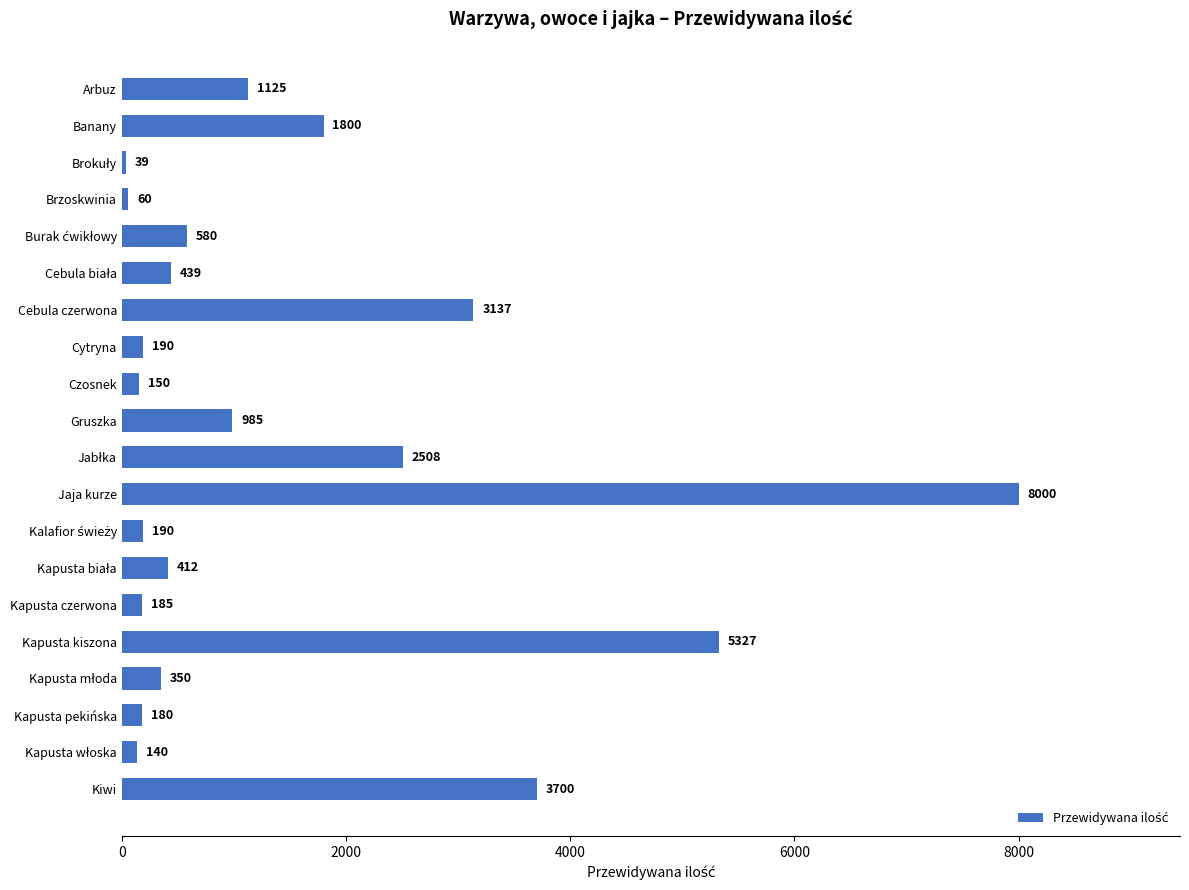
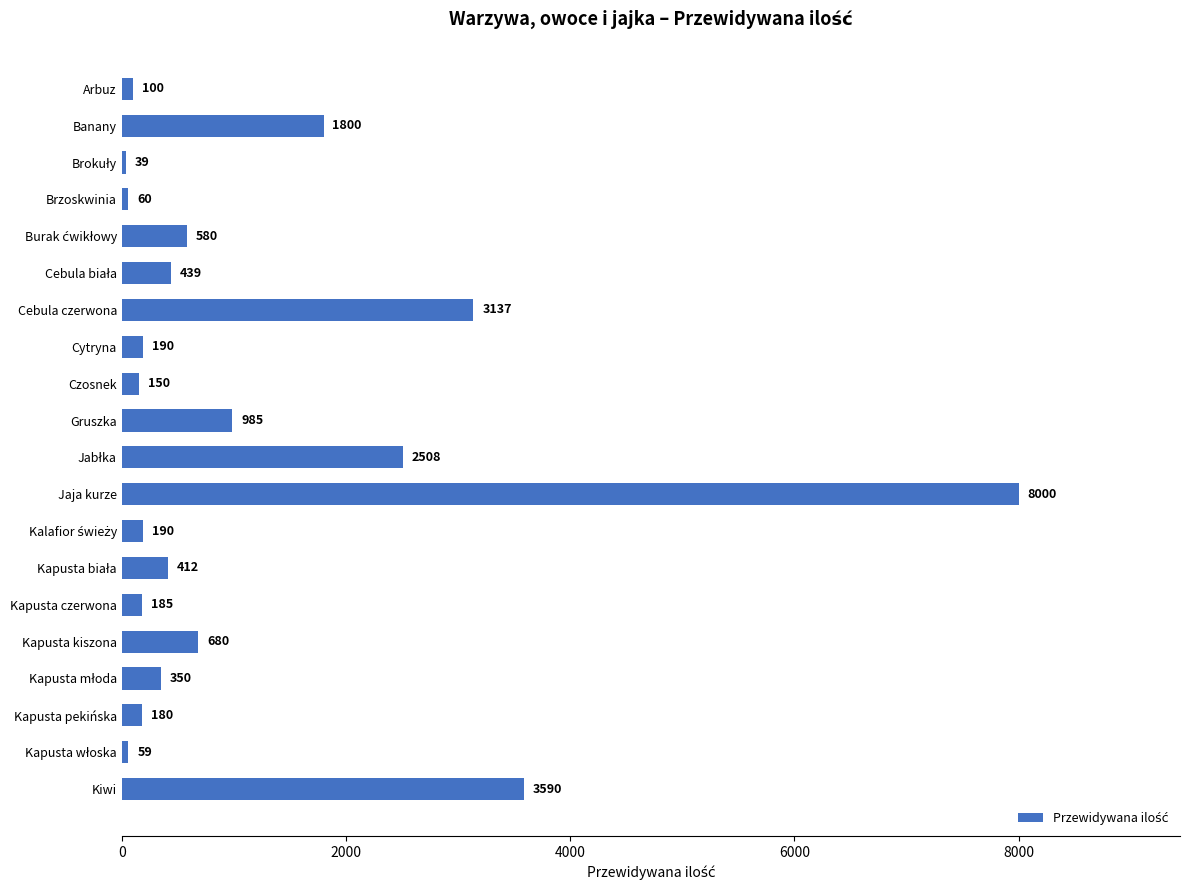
Arbuz: 1125 -> 100
Kapusta kiszona: 5327 -> 680
Kapusta włoska: 140 -> 59
Kiwi: 3700 -> 3590
